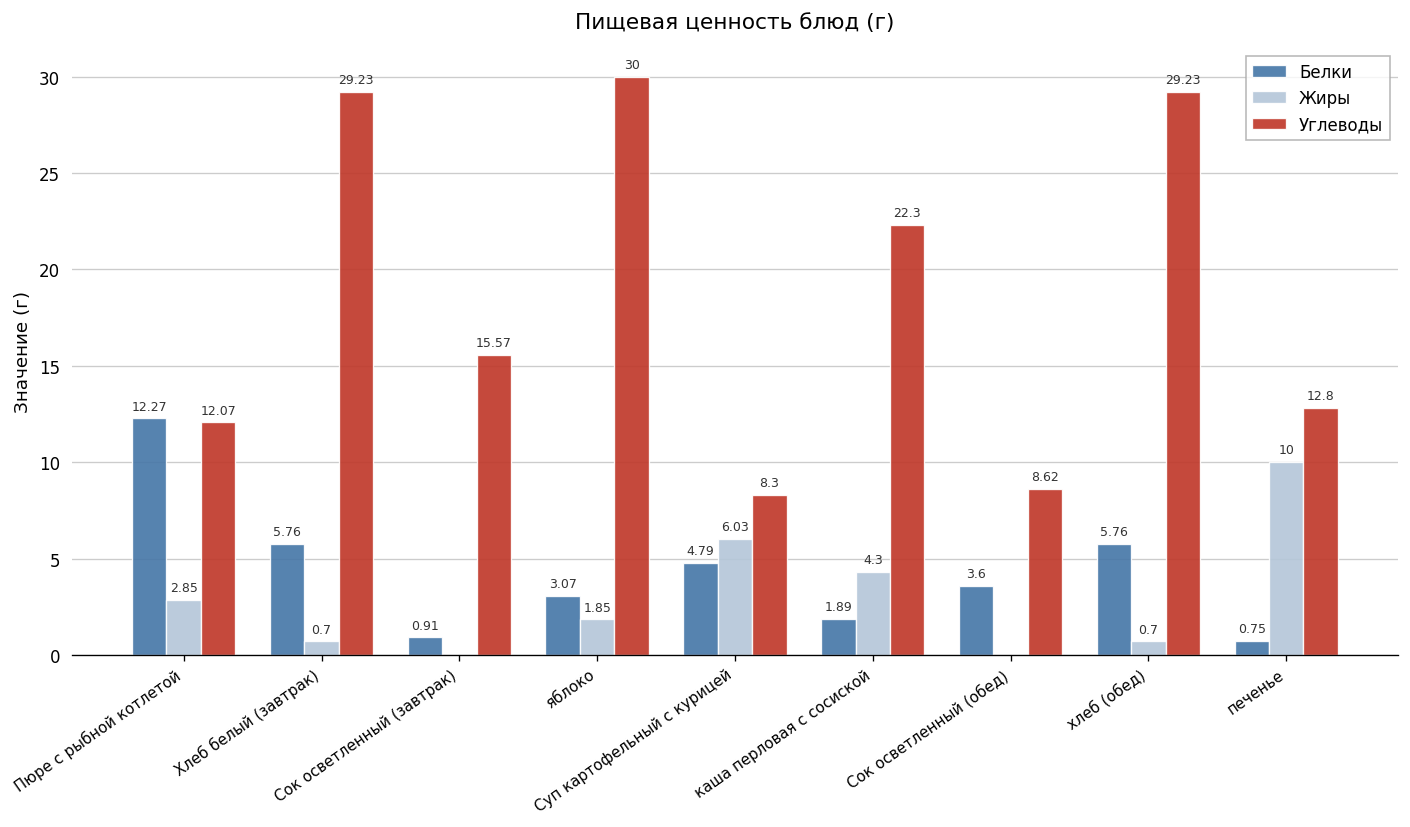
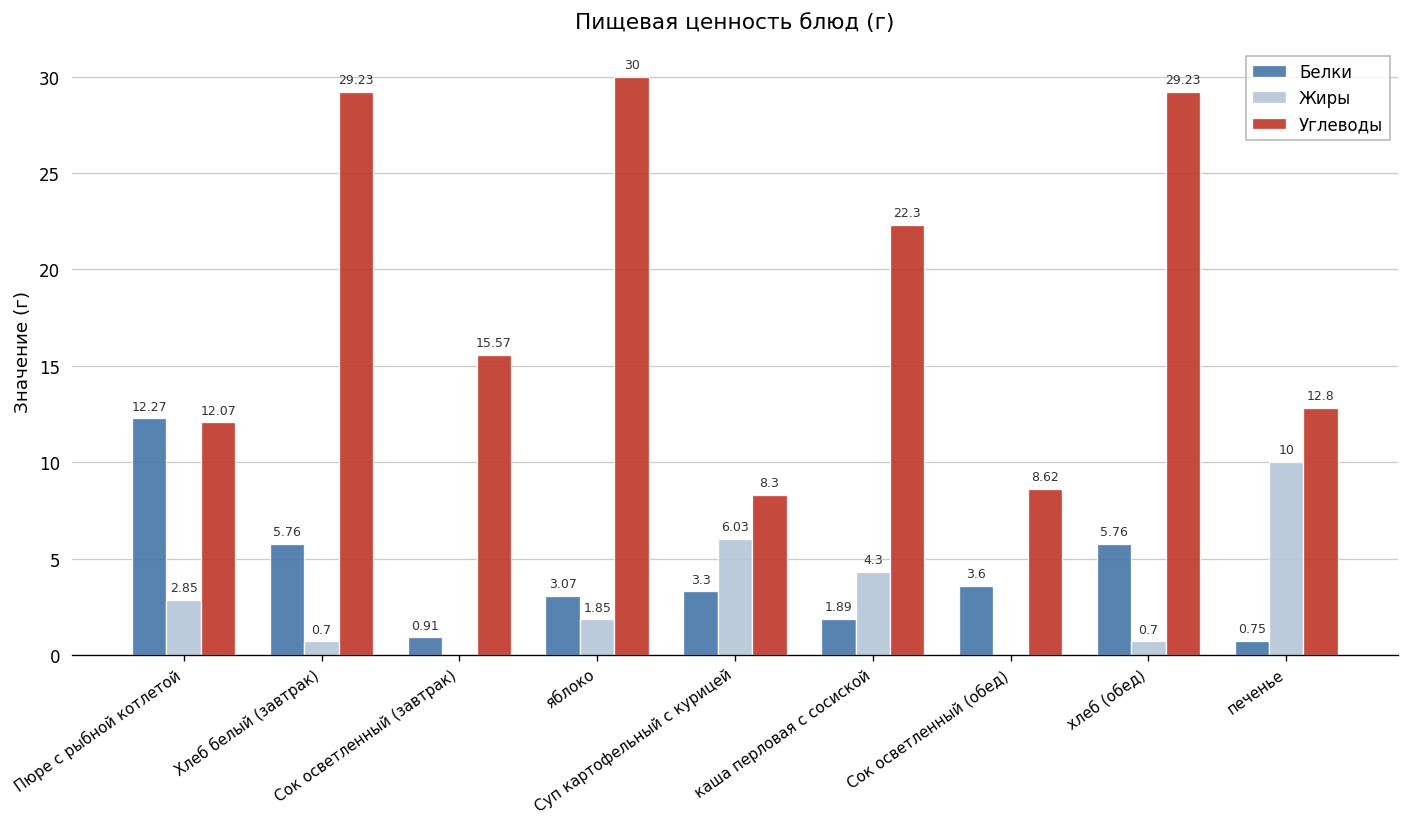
Белки, Суп картофельный с курицей: 4.79 -> 3.3
